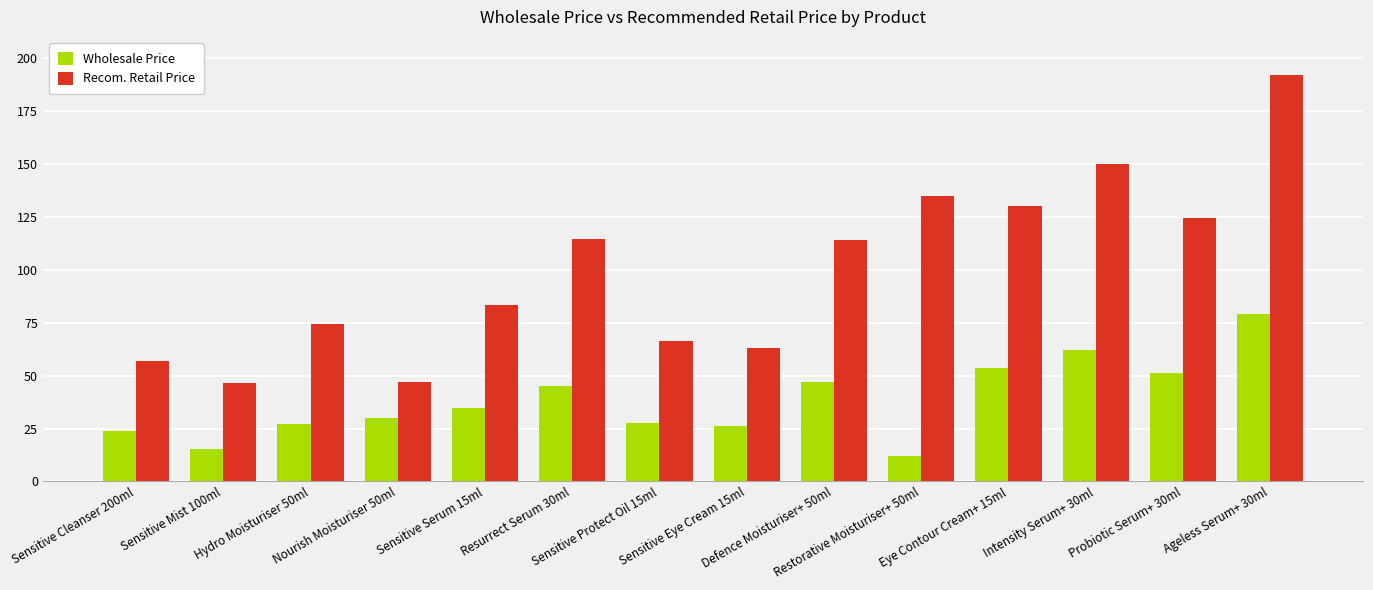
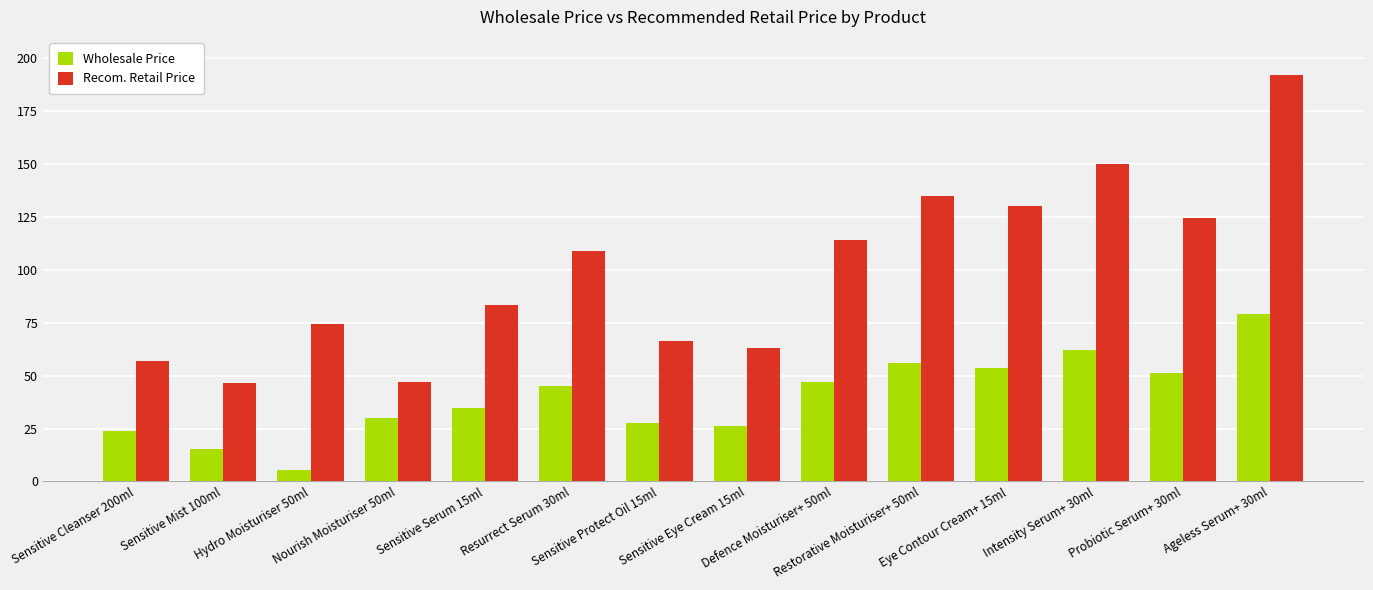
Wholesale Price, Hydro Moisturiser 50ml: 27 -> 5
Recom. Retail Price, Resurrect Serum 30ml: 114 -> 109
Wholesale Price, Restorative Moisturiser+ 50ml: 12 -> 56
